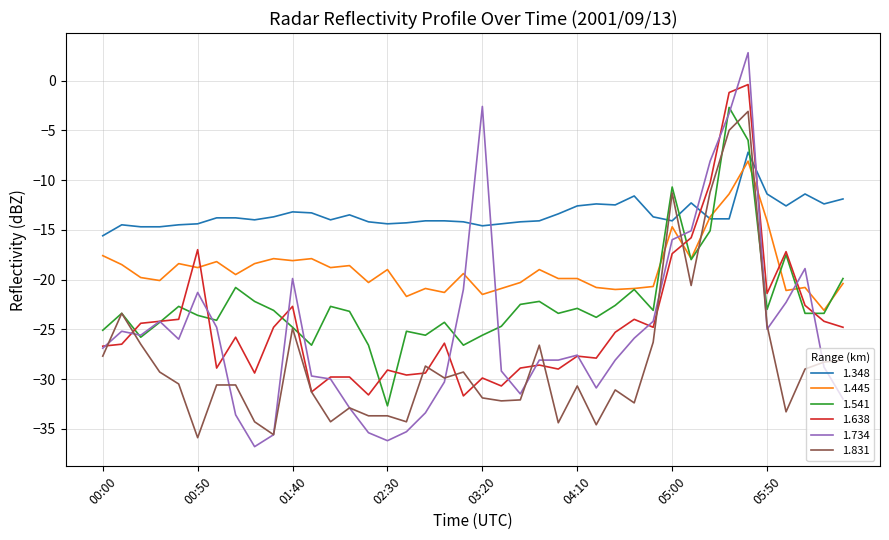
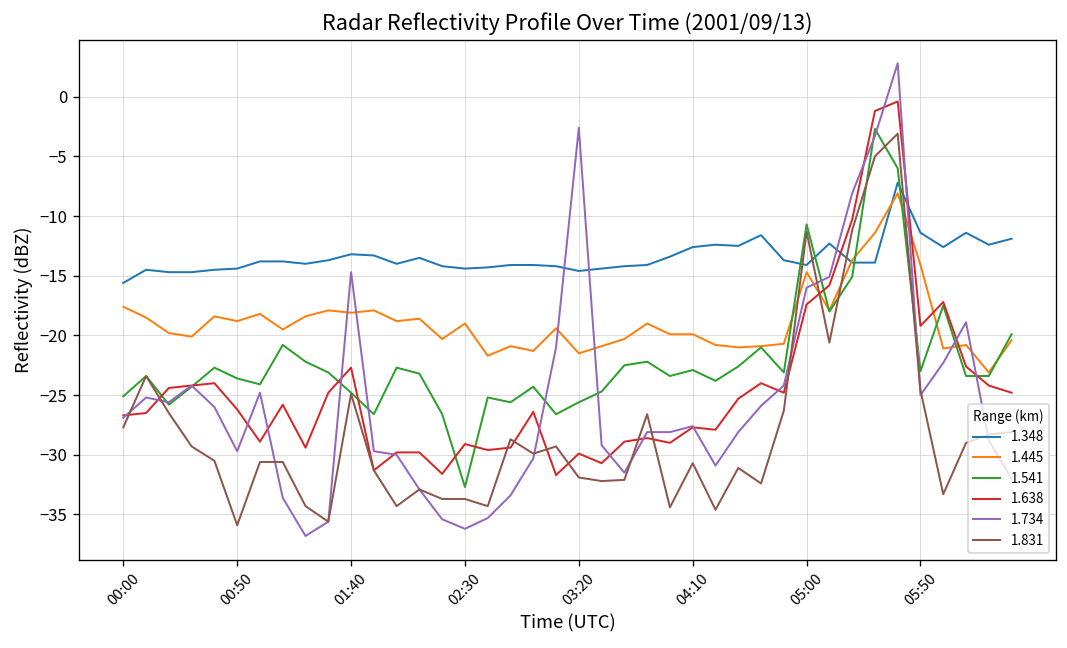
1.638, 00:50: -17 -> -26
1.734, 00:50: -21 -> -30
1.734, 01:40: -20 -> -15
1.638, 05:50: -21 -> -19
